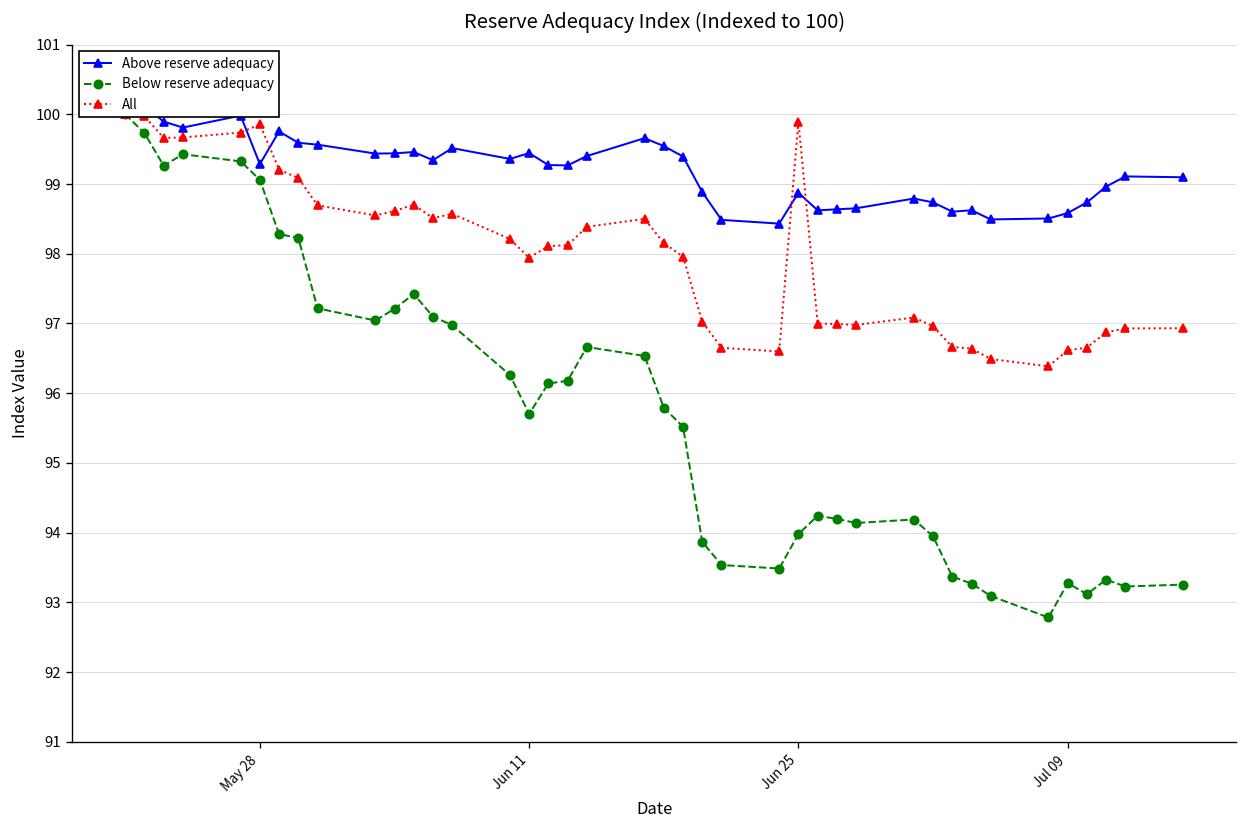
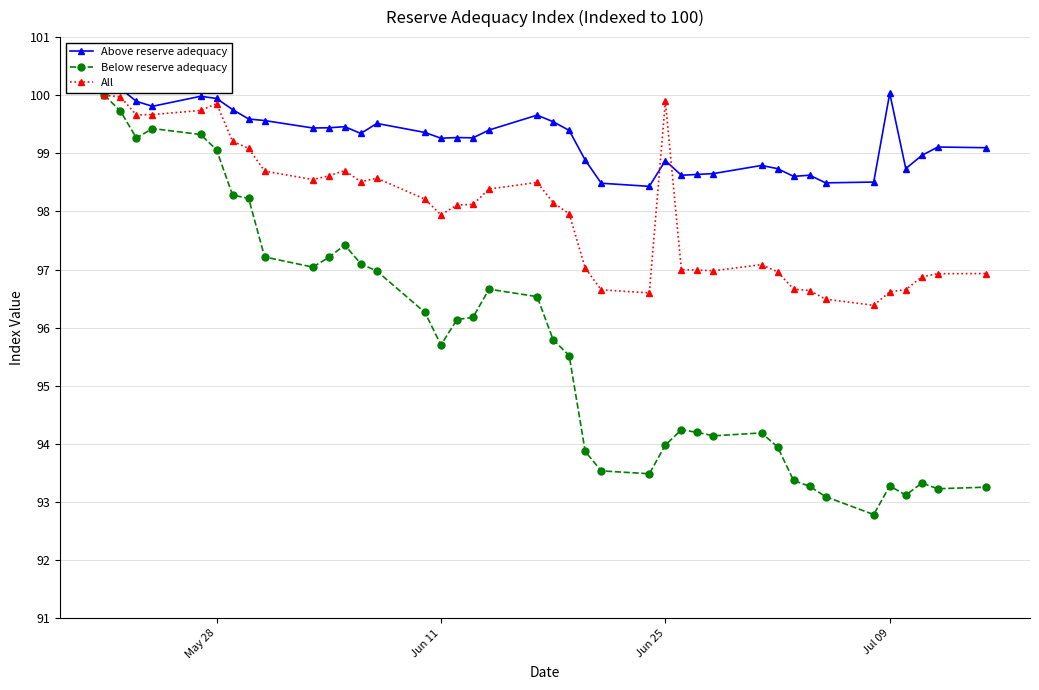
Above reserve adequacy, May 28: 99.3 -> 99.9
Above reserve adequacy, Jun 11: 99.4 -> 99.3
Above reserve adequacy, Jul 09: 98.6 -> 100.0
